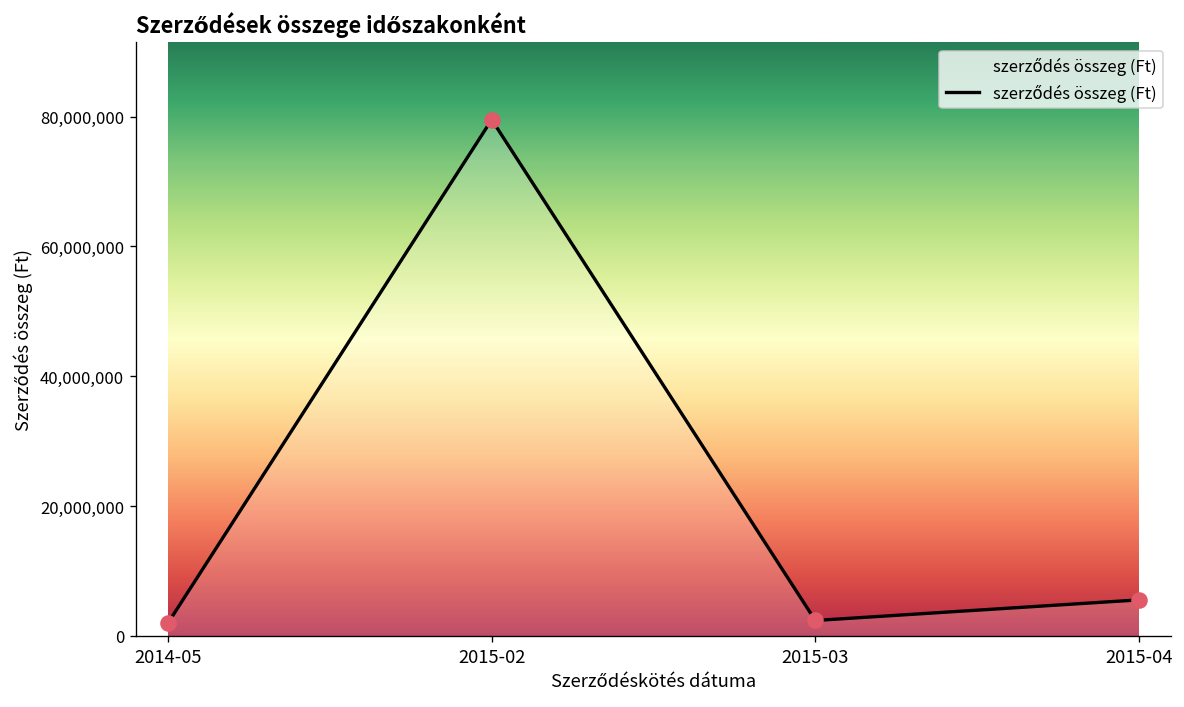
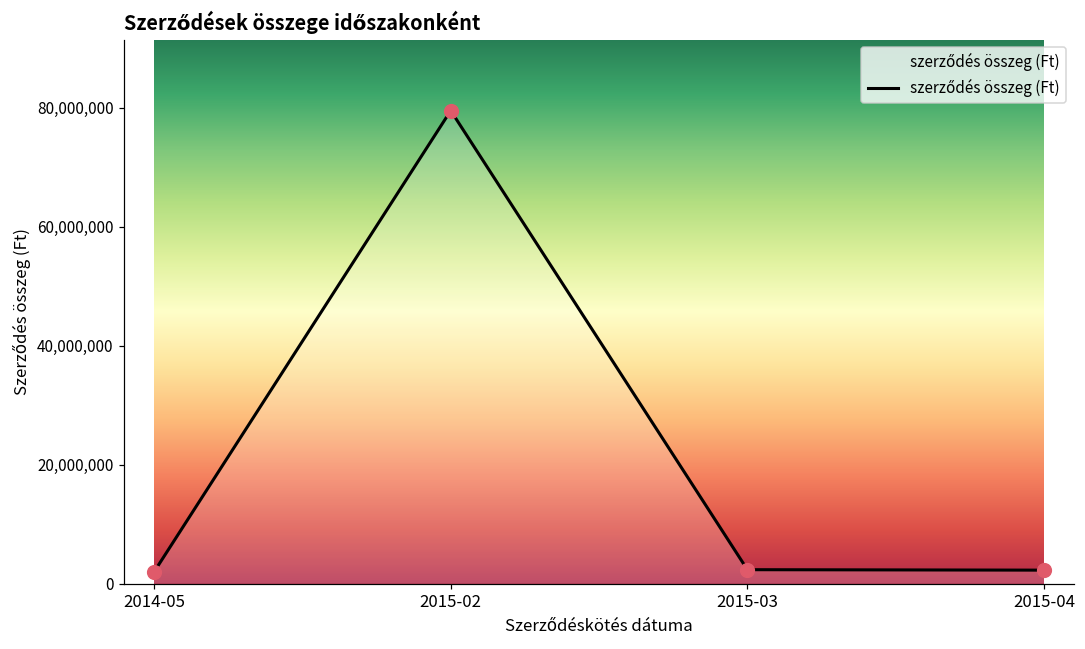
2015-04: 6,000,000 -> 2,000,000
